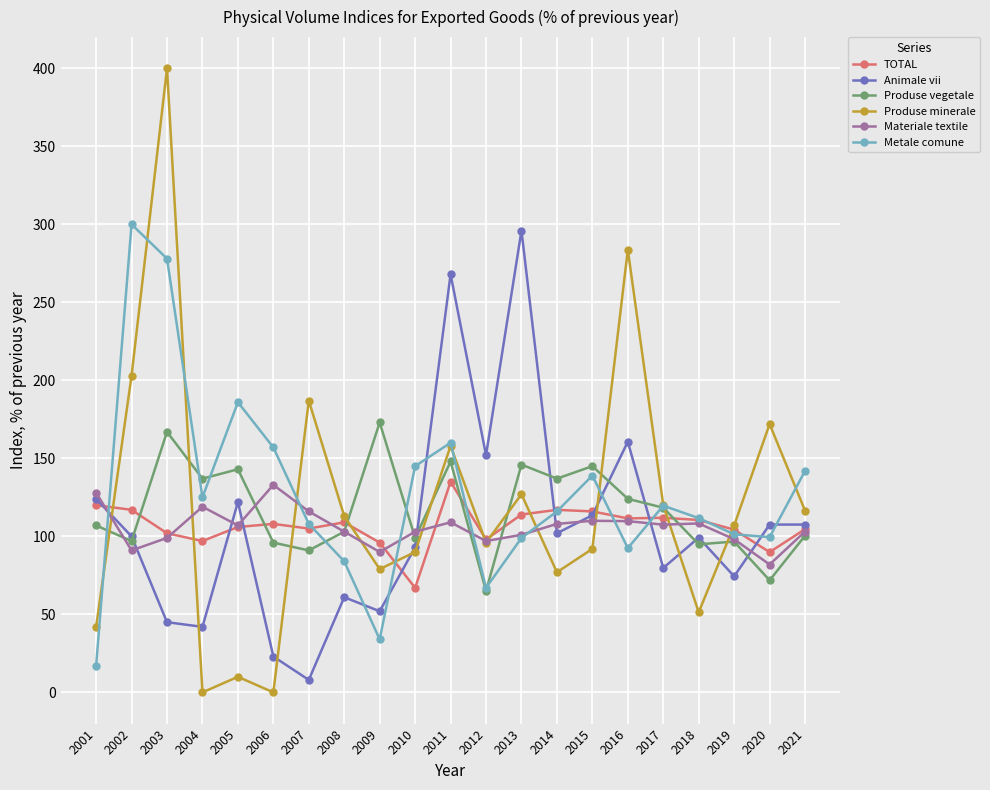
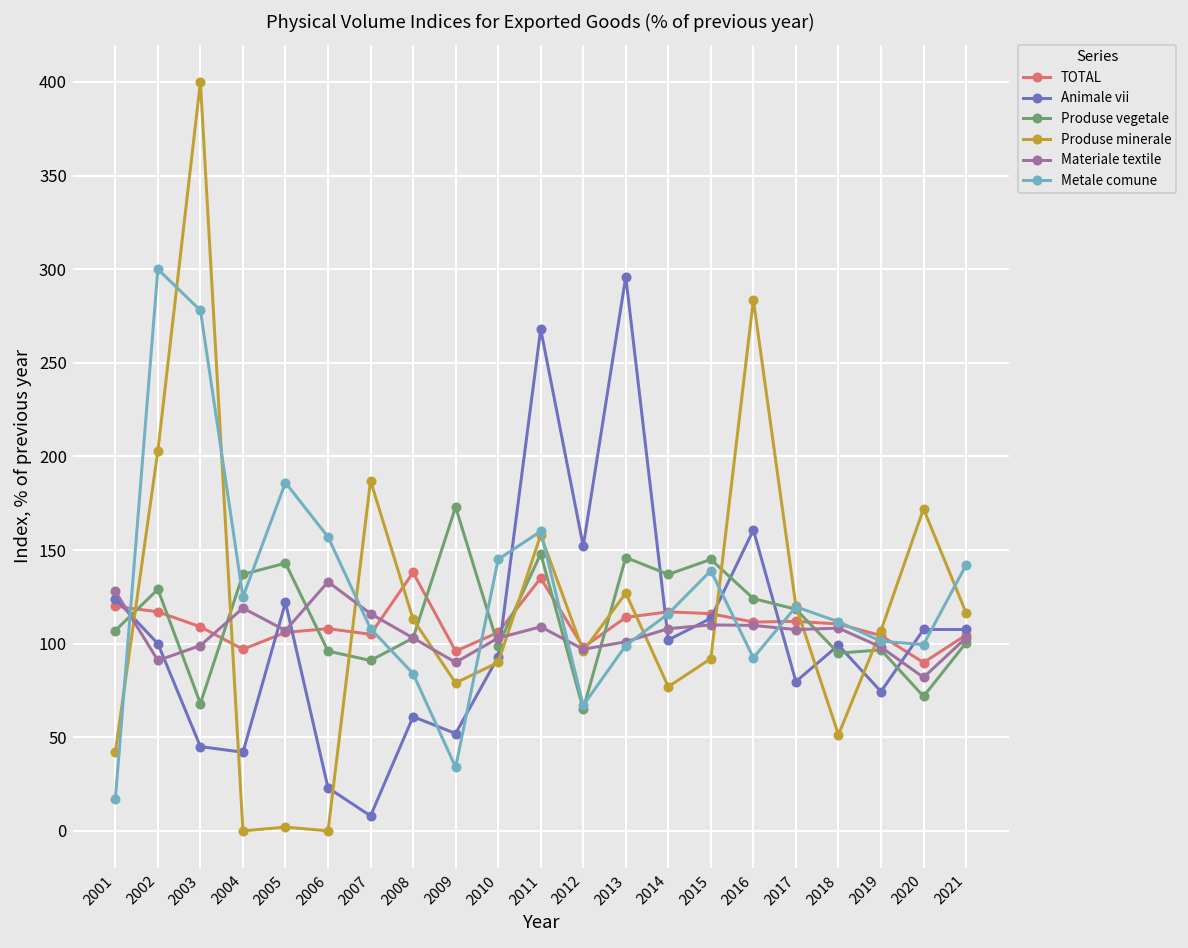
Produse vegetale, 2002: 97 -> 129
TOTAL, 2003: 102 -> 109
Produse vegetale, 2003: 167 -> 68
Produse minerale, 2005: 10 -> 2
TOTAL, 2008: 109 -> 138
TOTAL, 2010: 67 -> 106
